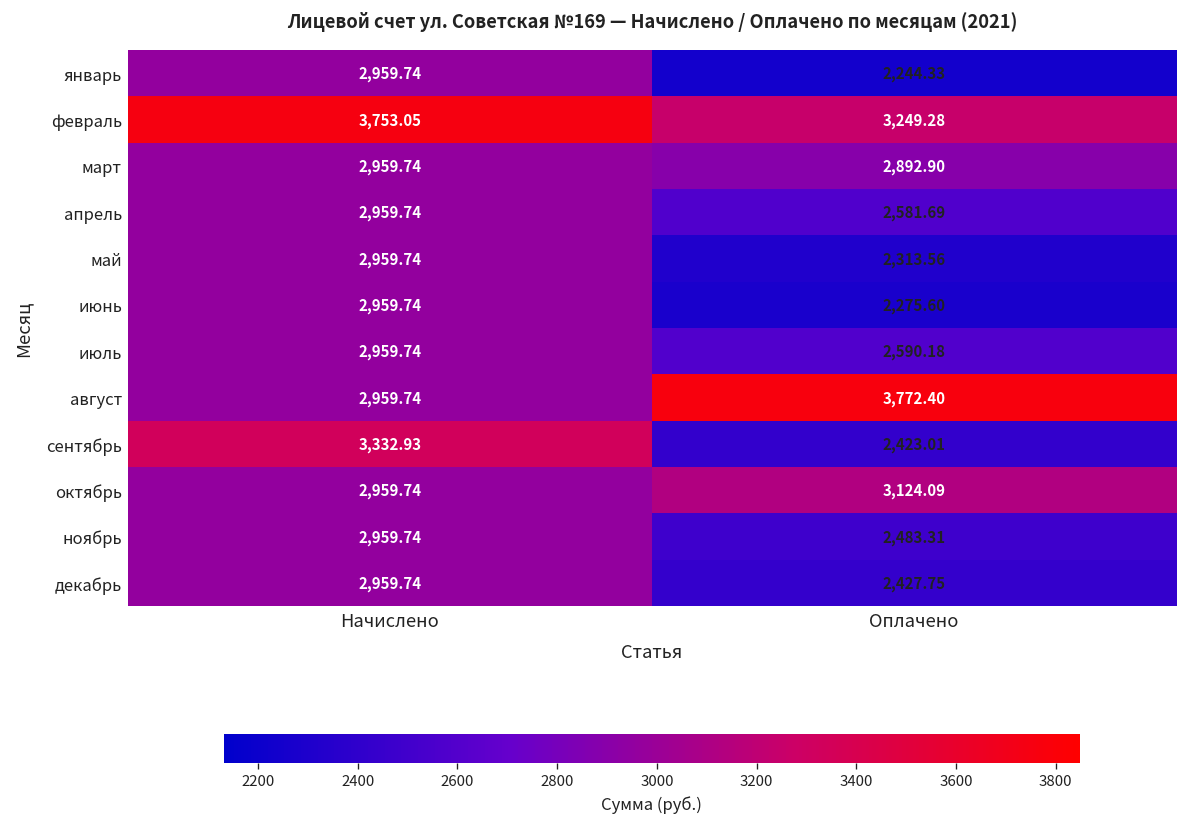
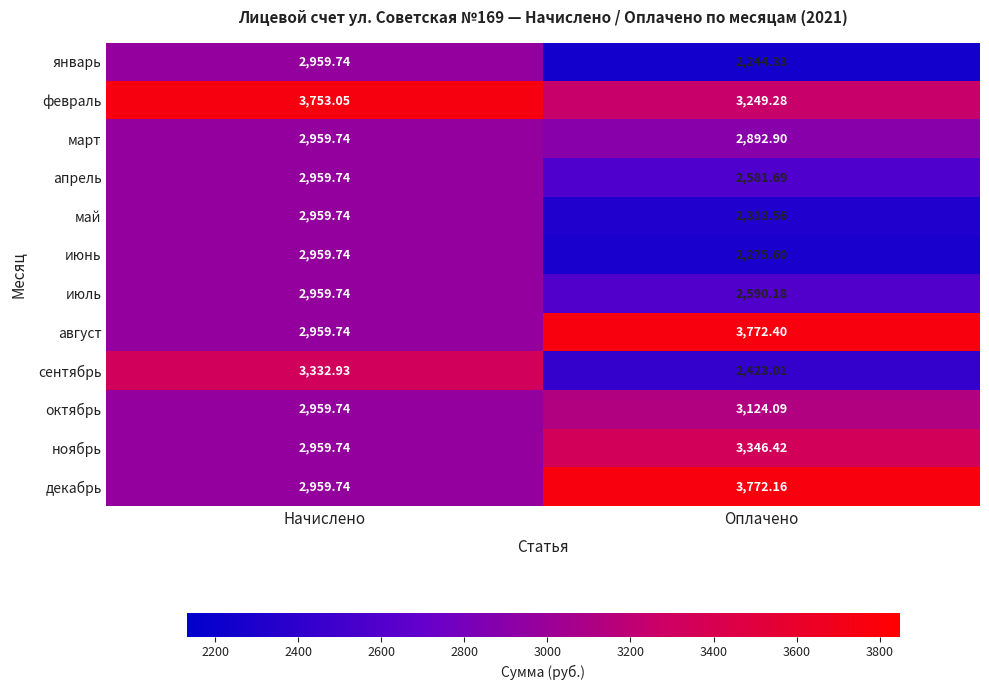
ноябрь, Оплачено: 2,483.31 -> 3,346.42
декабрь, Оплачено: 2,427.75 -> 3,772.16
